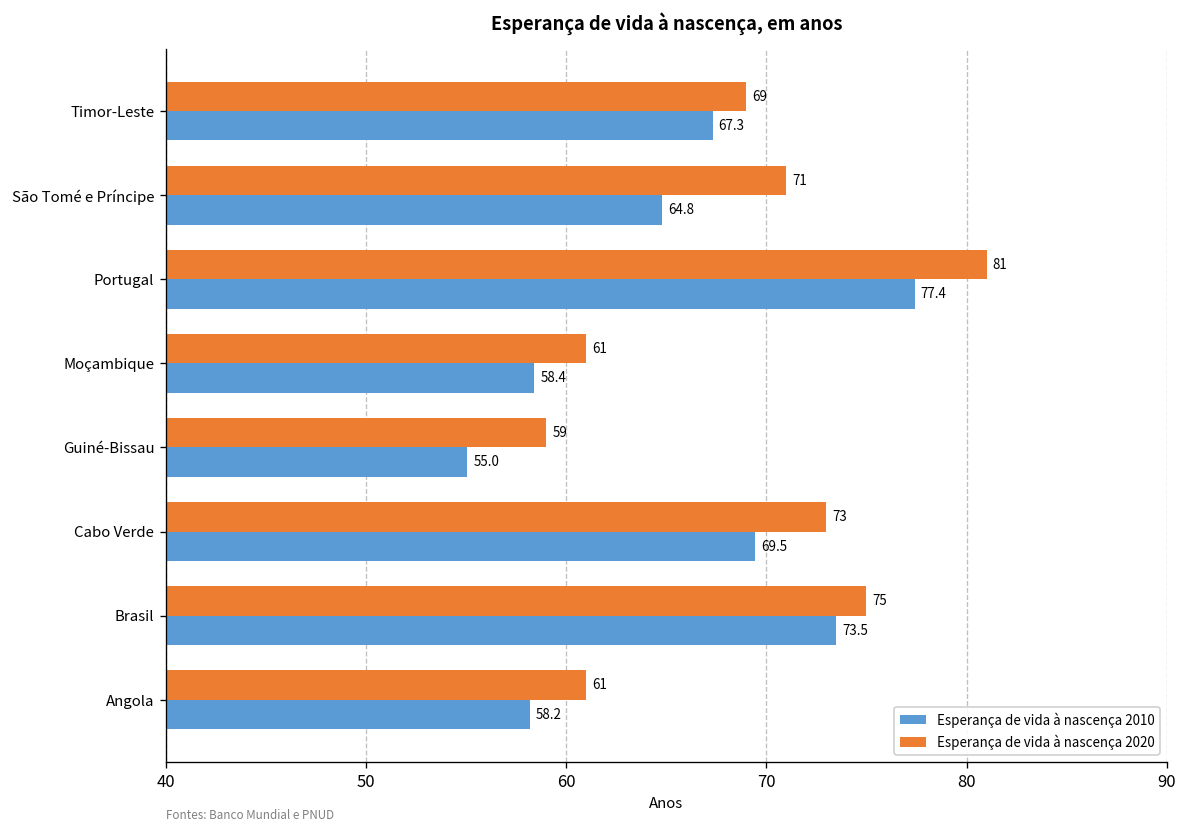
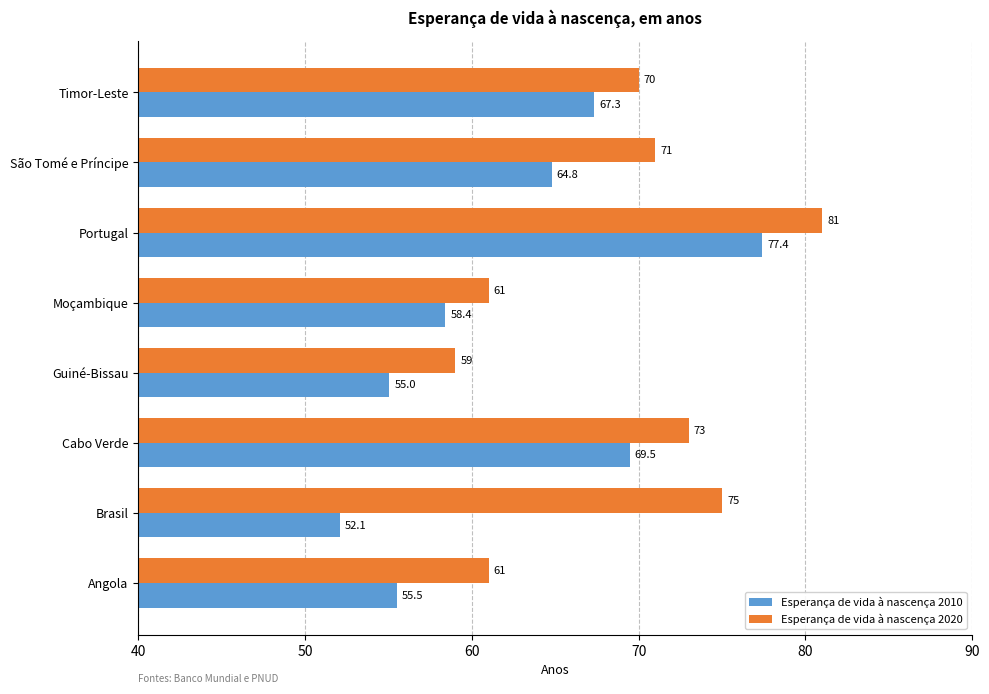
Esperança de vida à nascença 2020, Timor-Leste: 69 -> 70
Esperança de vida à nascença 2010, Brasil: 73.5 -> 52.1
Esperança de vida à nascença 2010, Angola: 58.2 -> 55.5
